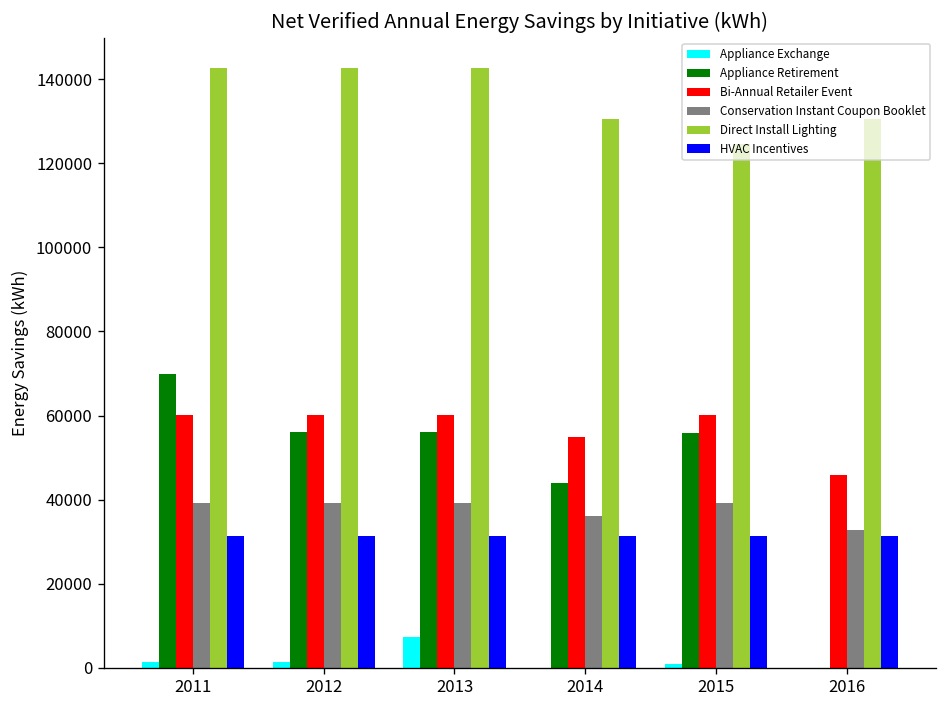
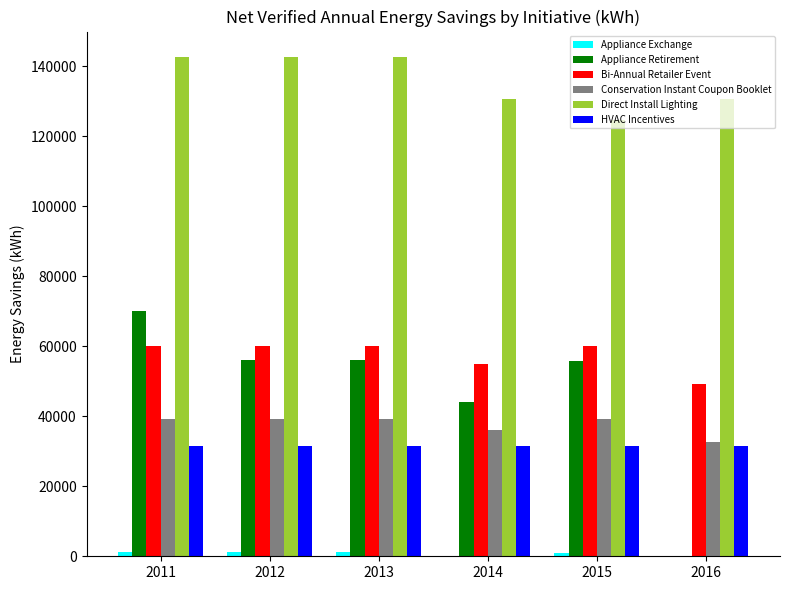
Appliance Exchange, 2013: 7000 -> 1000
Bi-Annual Retailer Event, 2016: 46000 -> 49000
